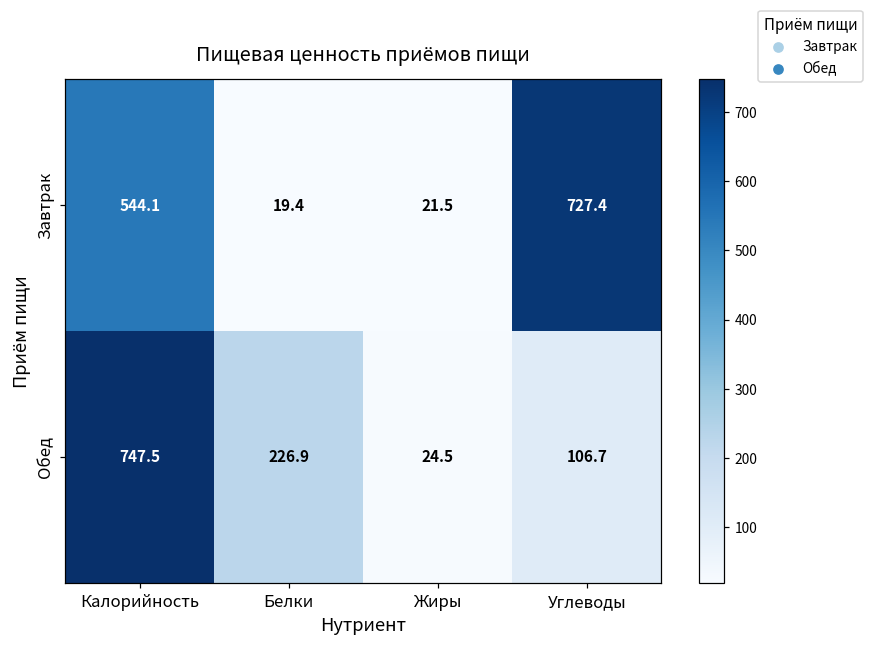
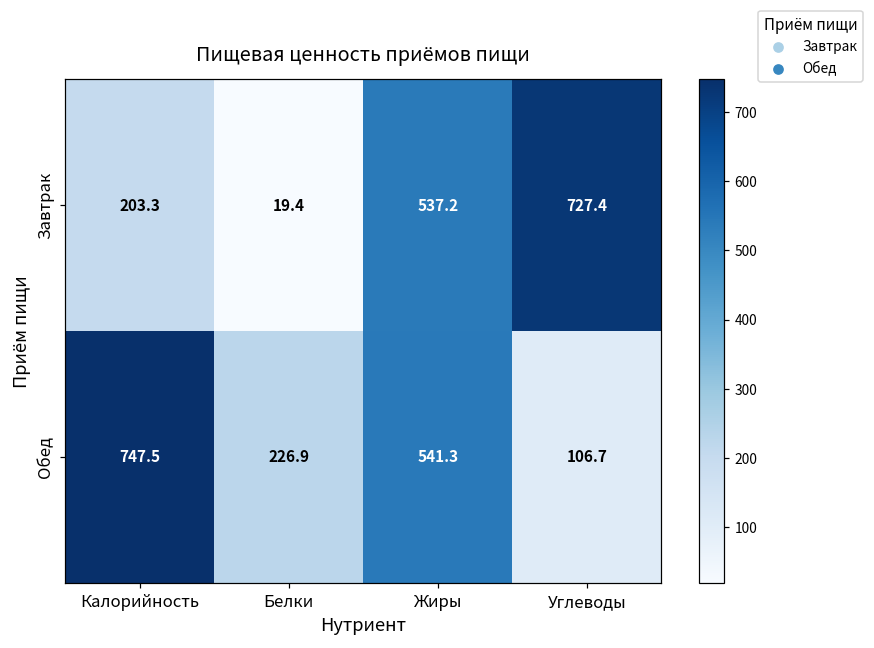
Завтрак, Калорийность: 544.1 -> 203.3
Завтрак, Жиры: 21.5 -> 537.2
Обед, Жиры: 24.5 -> 541.3
